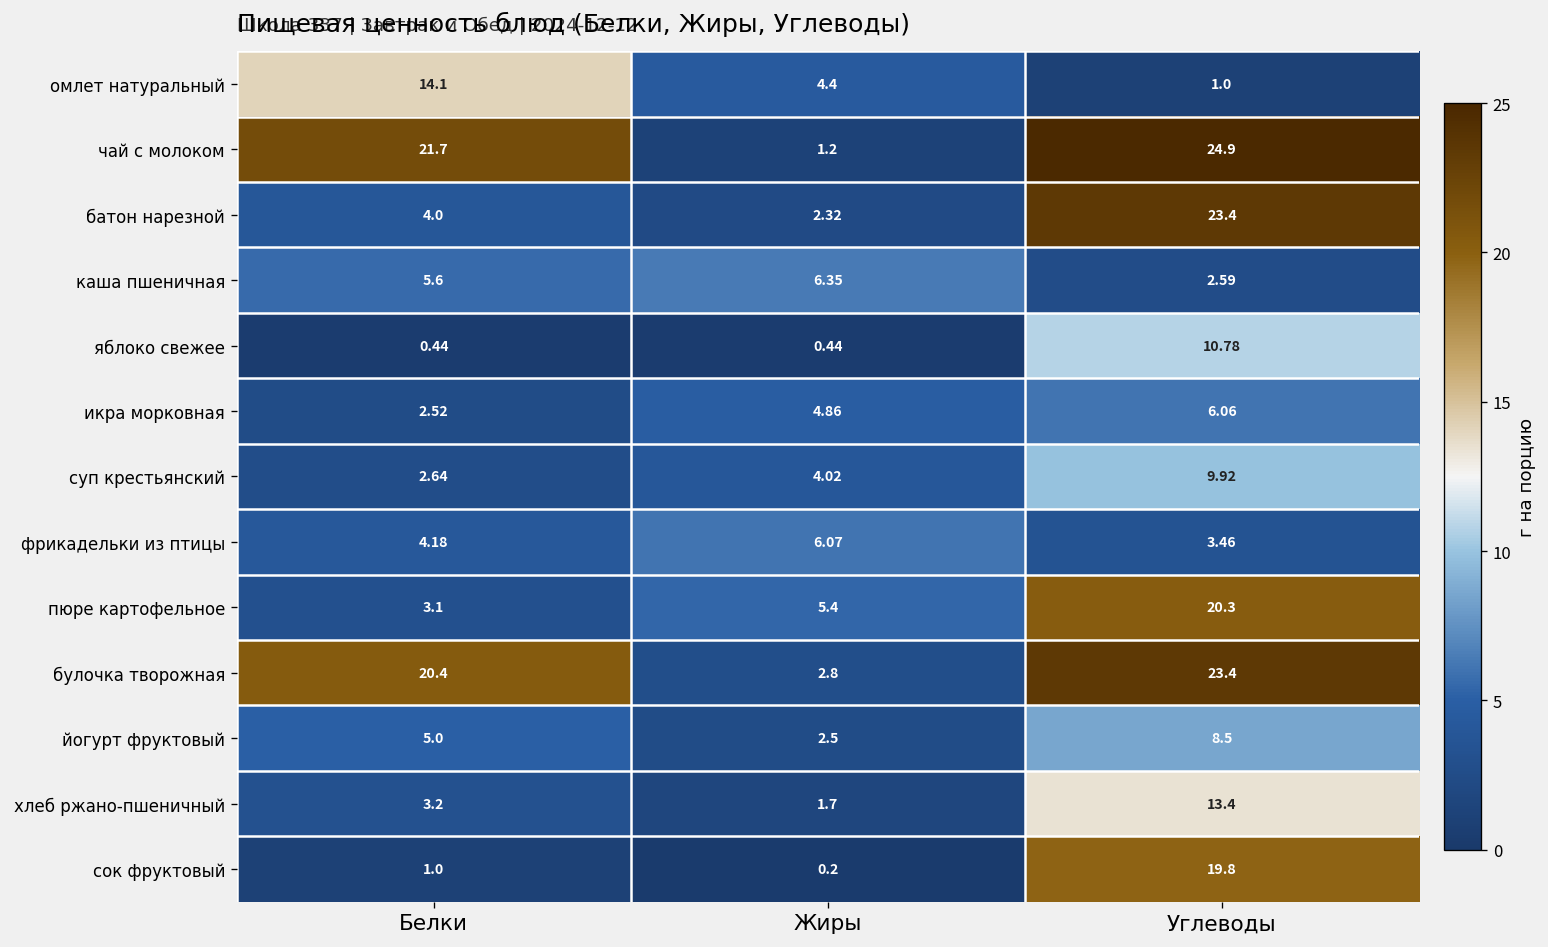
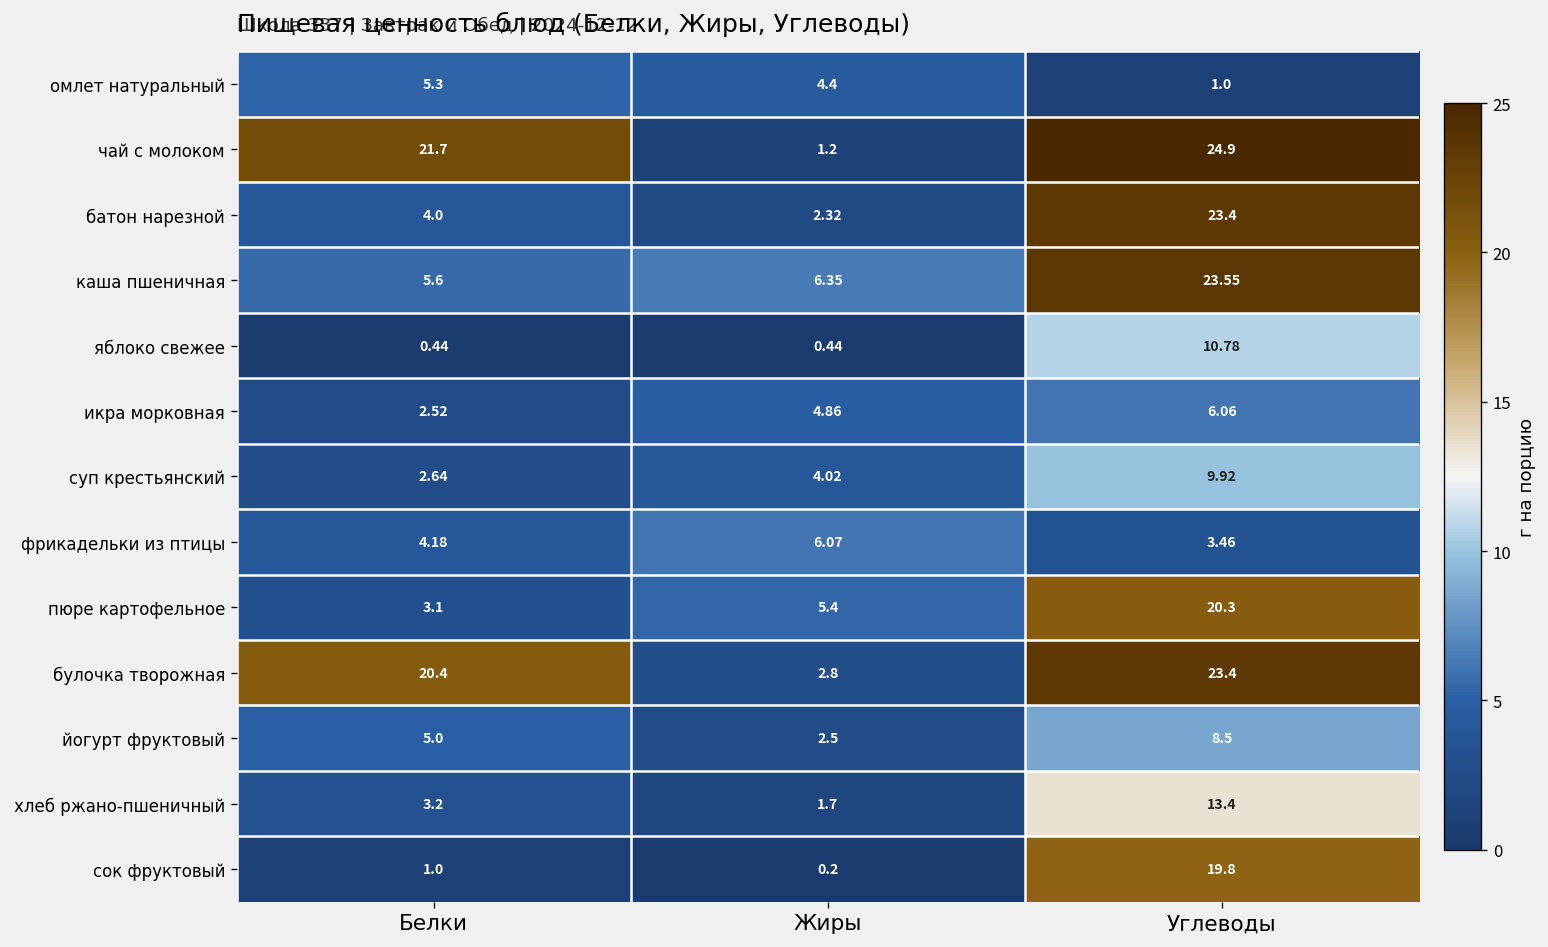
омлет натуральный, Белки: 14.1 -> 5.3
каша пшеничная, Углеводы: 2.59 -> 23.55
